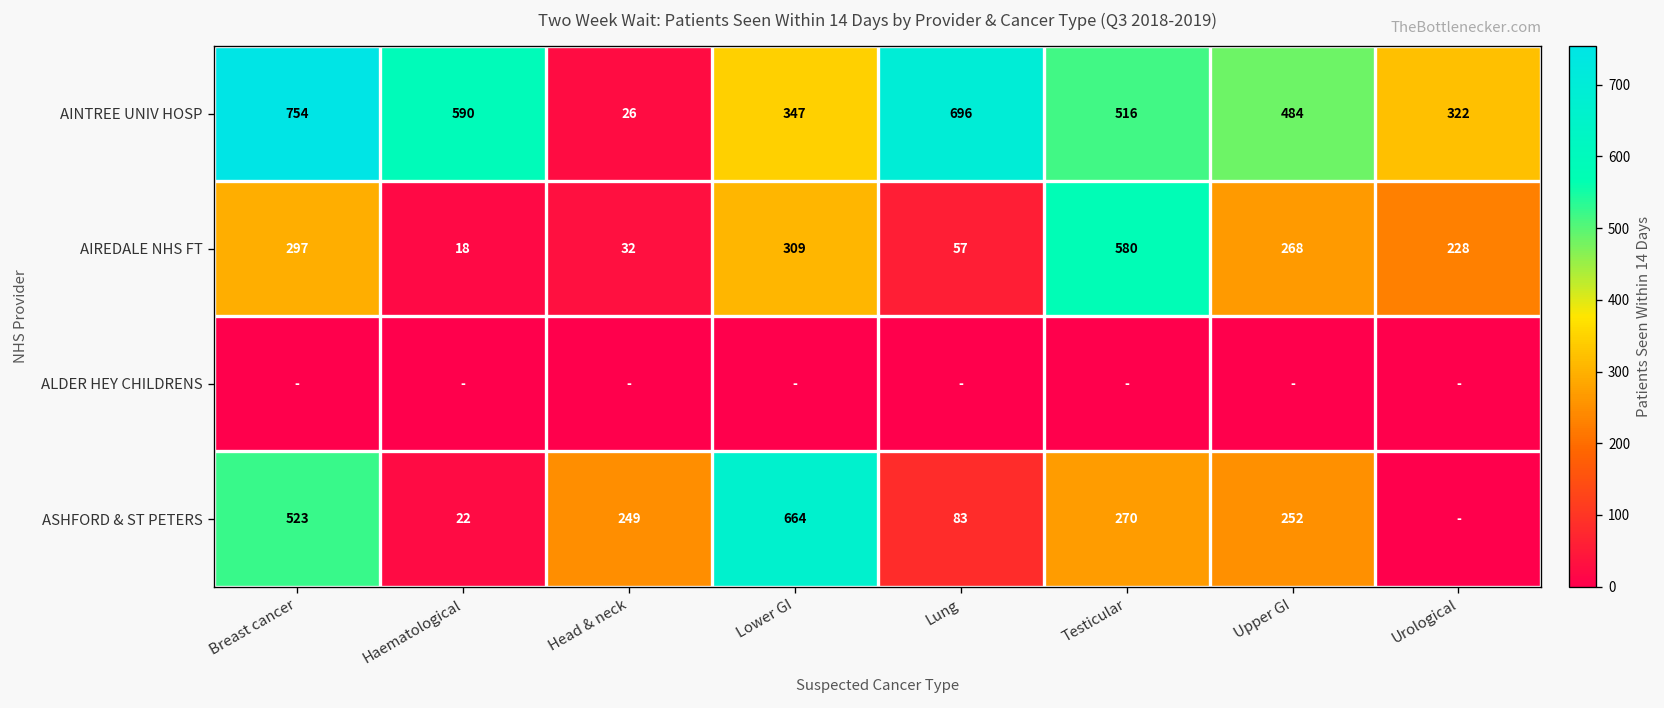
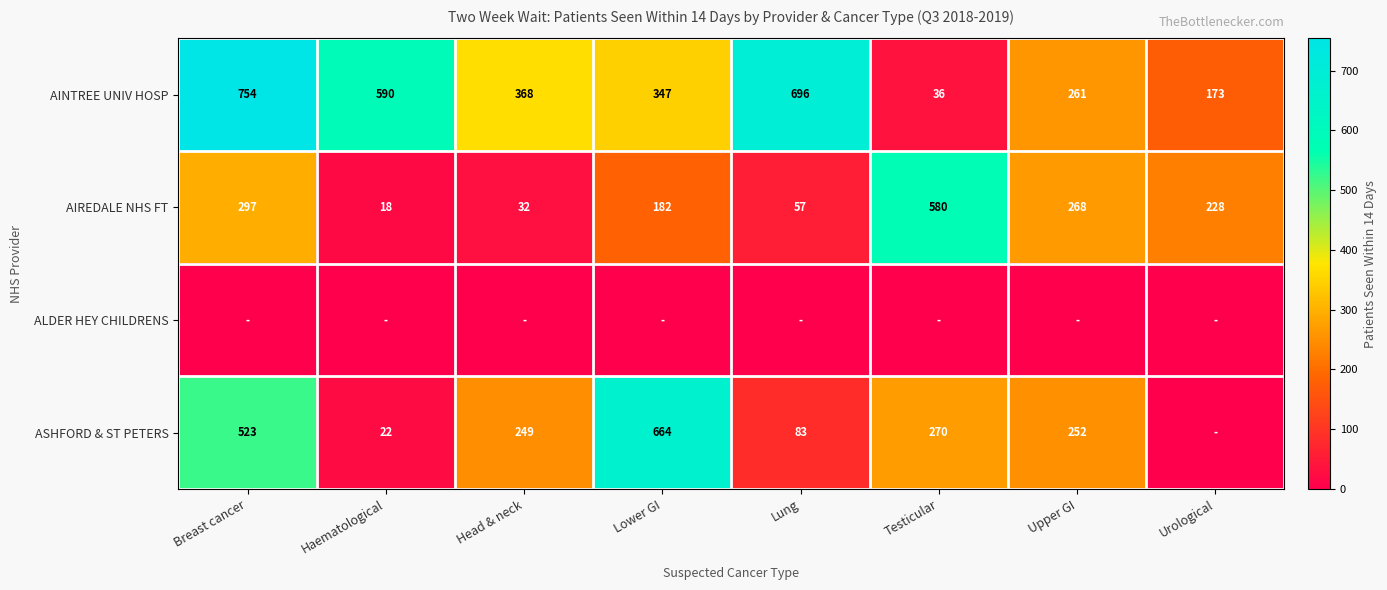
AINTREE UNIV HOSP, Head & neck: 26 -> 368
AINTREE UNIV HOSP, Testicular: 516 -> 36
AINTREE UNIV HOSP, Upper GI: 484 -> 261
AINTREE UNIV HOSP, Urological: 322 -> 173
AIREDALE NHS FT, Lower GI: 309 -> 182
